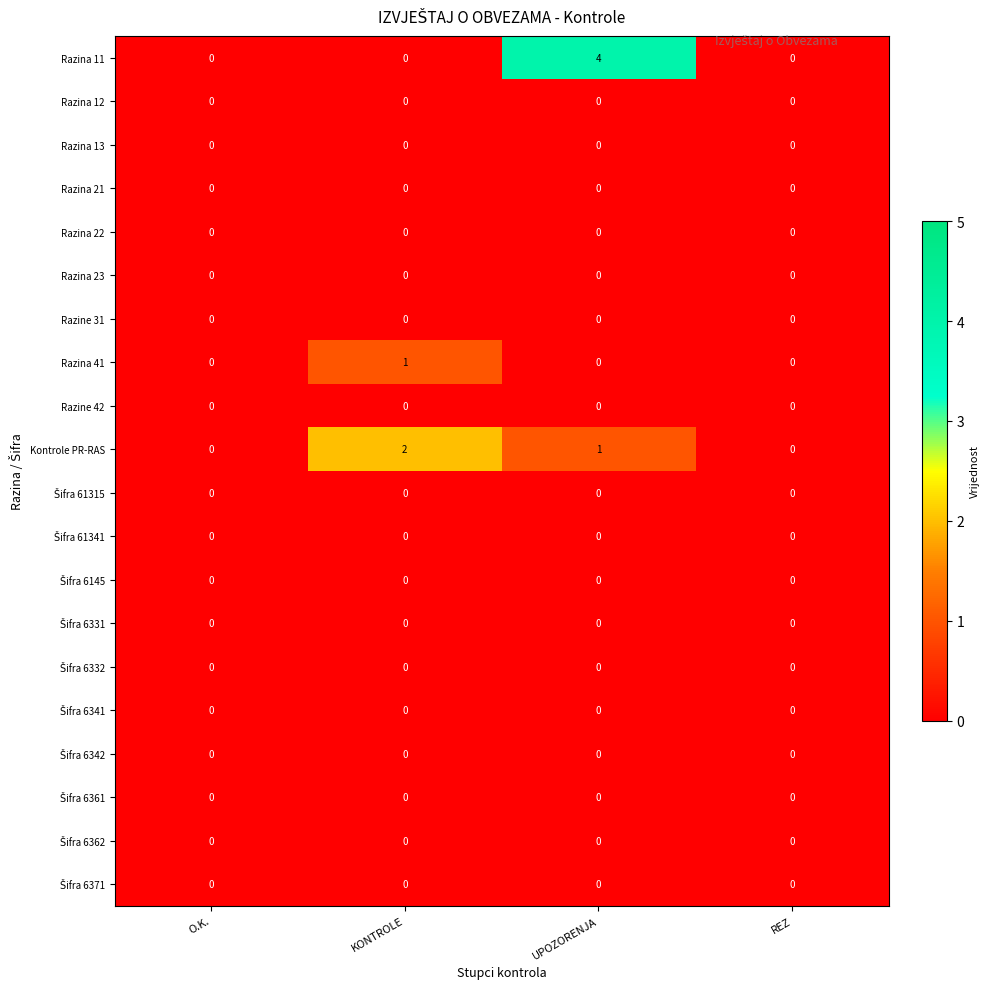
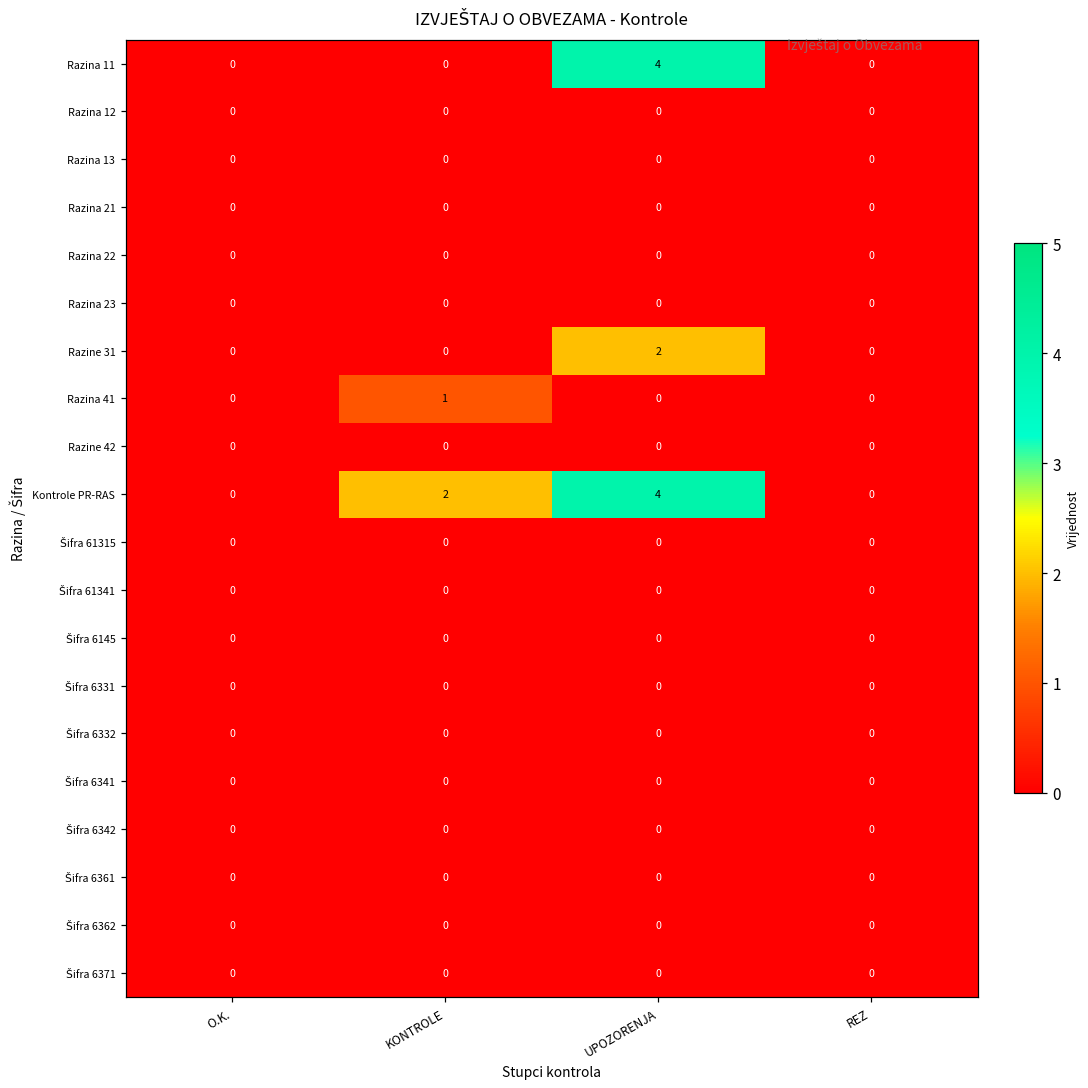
Razine 31, UPOZORENJA: 0 -> 2
Kontrole PR-RAS, UPOZORENJA: 1 -> 4
